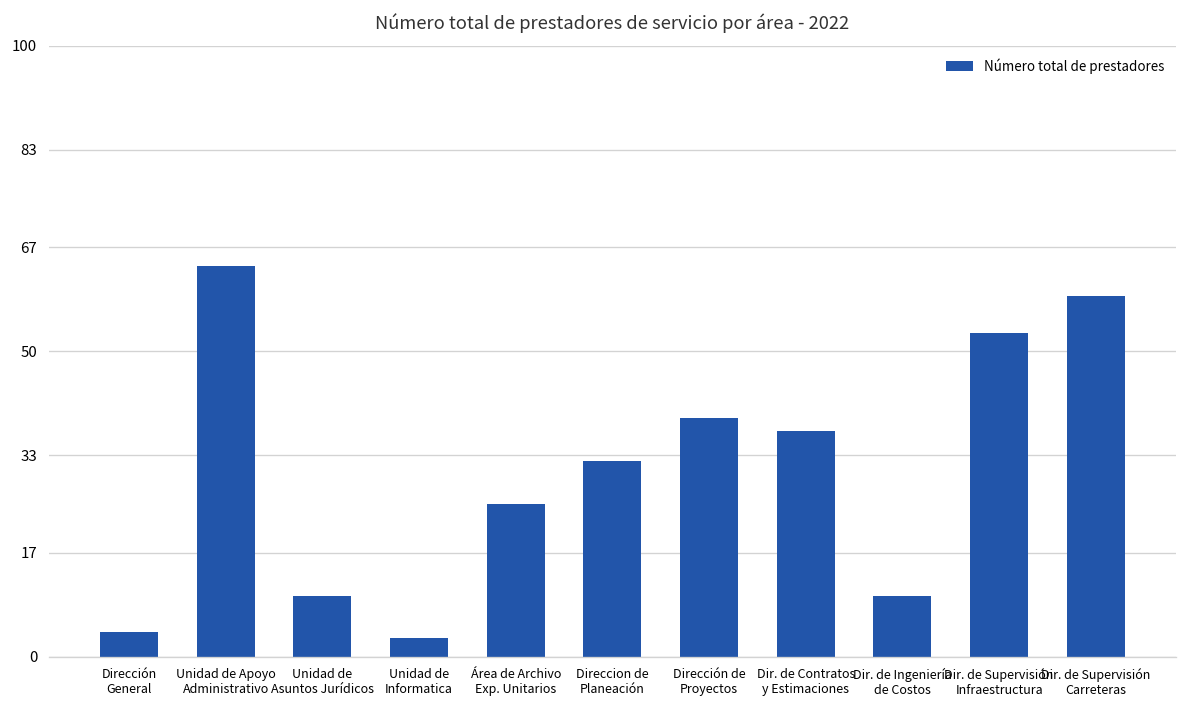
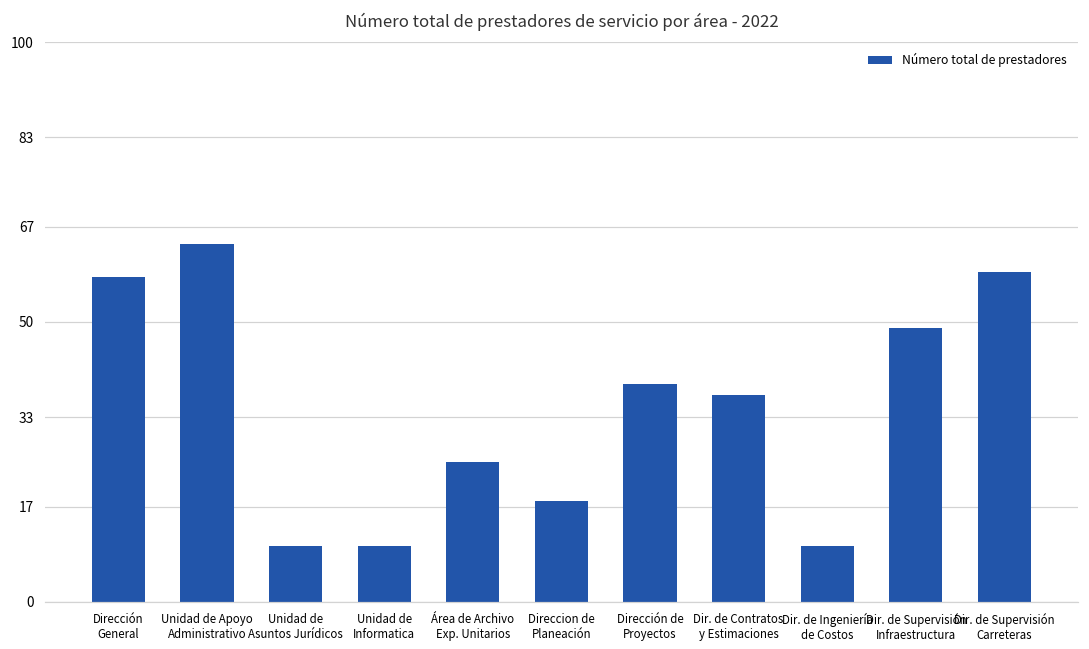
Dirección General: 4 -> 58
Unidad de Informatica: 3 -> 10
Direccion de Planeación: 32 -> 18
Dir. de Supervisión Infraestructura: 53 -> 49
